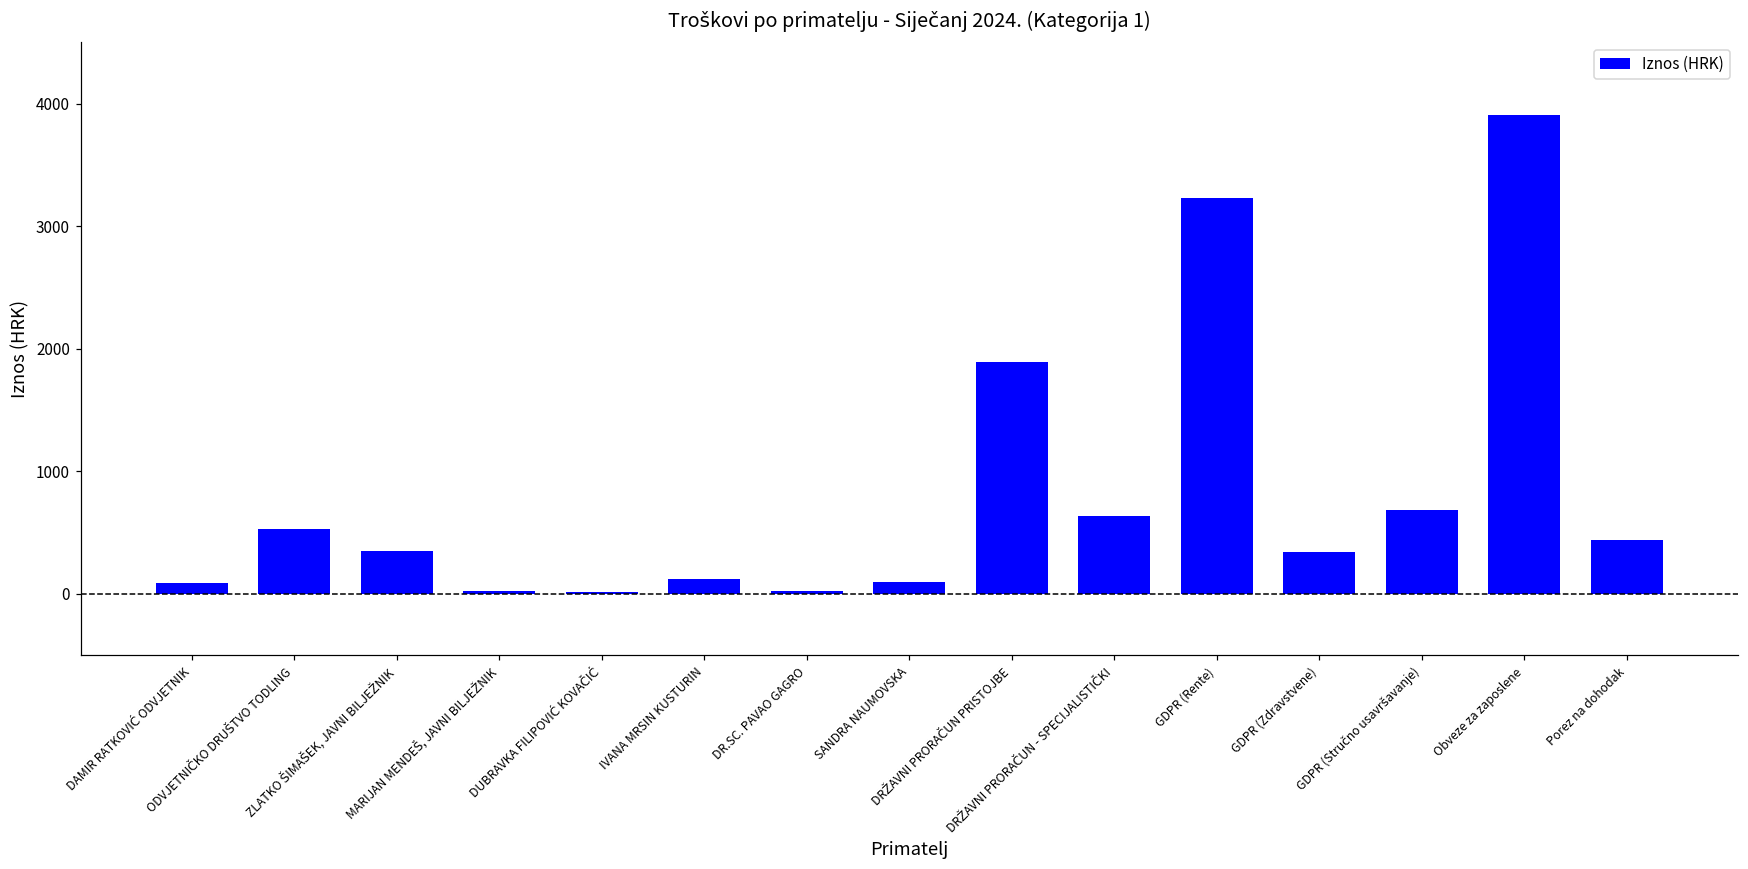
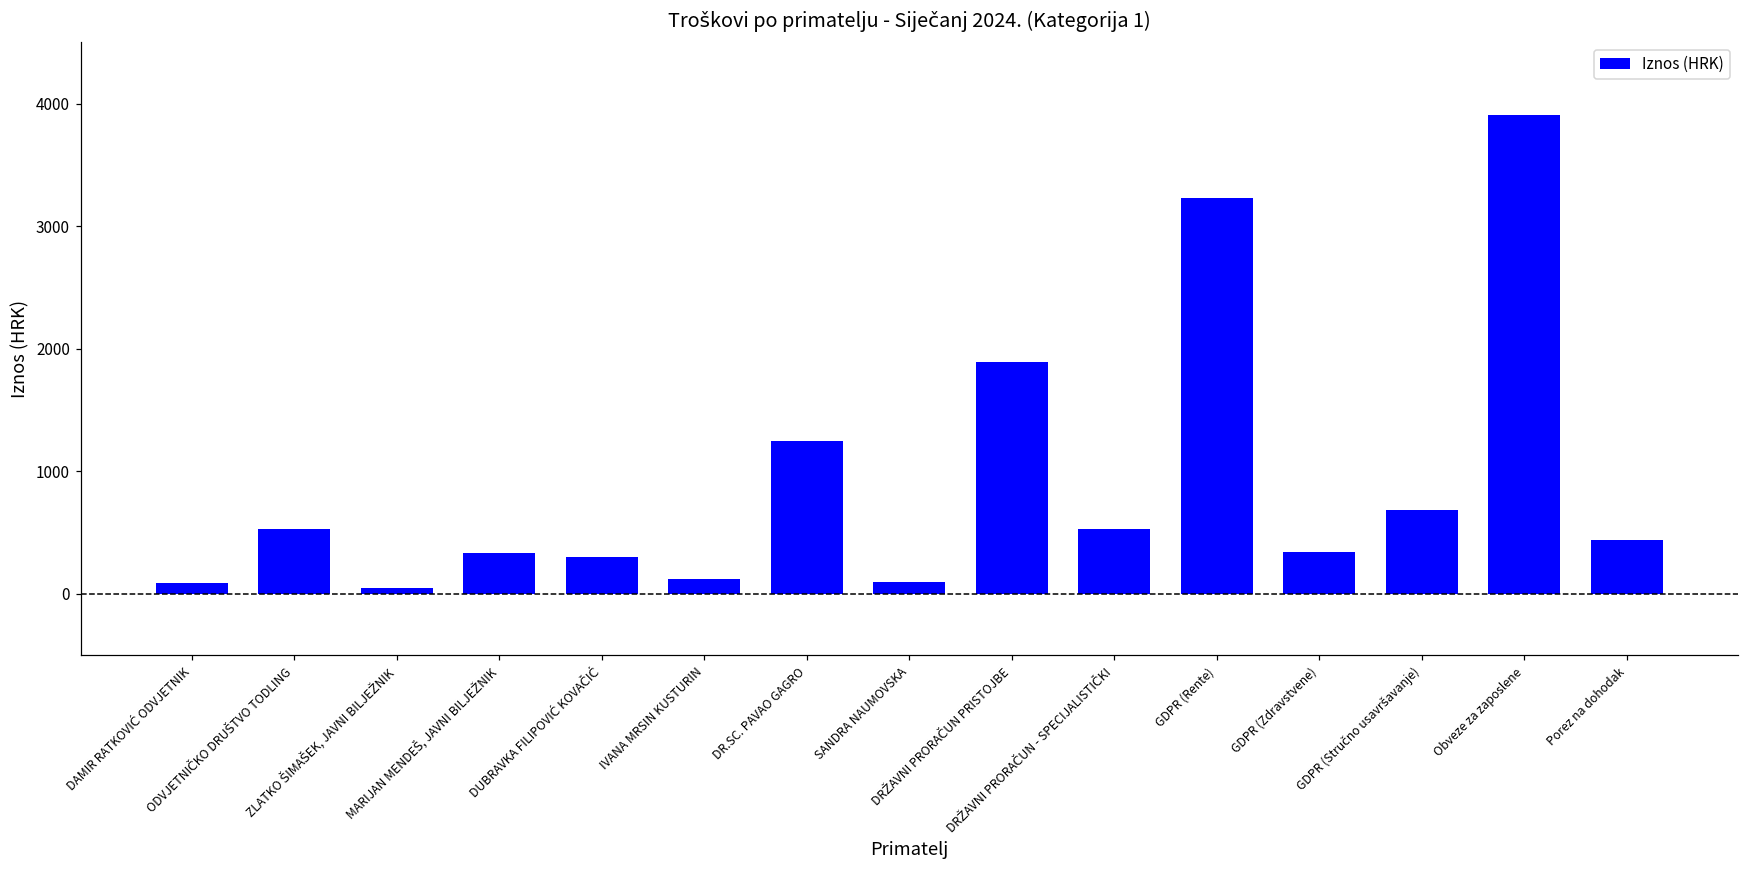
ZLATKO ŠIMAŠEK, JAVNI BILJEŽNIK: 350 -> 50
MARIJAN MENDEŠ, JAVNI BILJEŽNIK: 30 -> 340
DUBRAVKA FILIPOVIĆ KOVAČIĆ: 10 -> 300
DR.SC. PAVAO GAGRO: 30 -> 1240
DRŽAVNI PRORAČUN - SPECIJALISTIČKI: 630 -> 530
